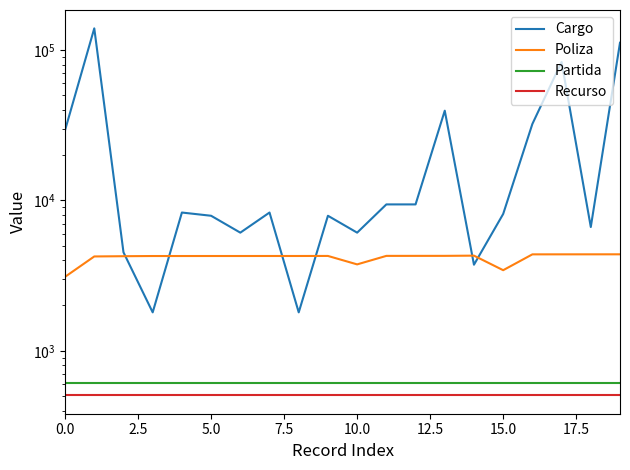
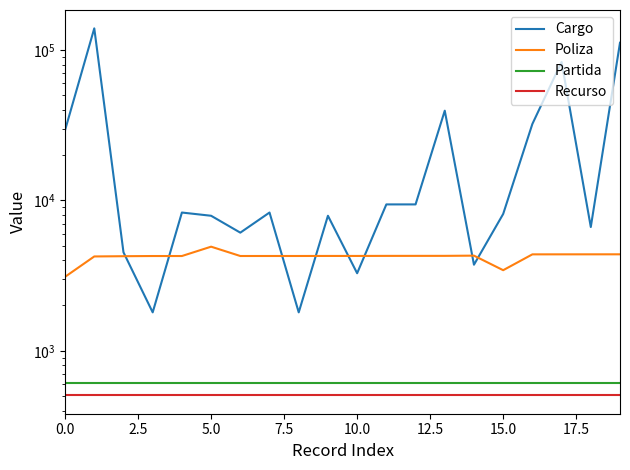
Poliza, 5.0: 4300 -> 4900
Cargo, 10.0: 6100 -> 3300
Poliza, 10.0: 3800 -> 4300
